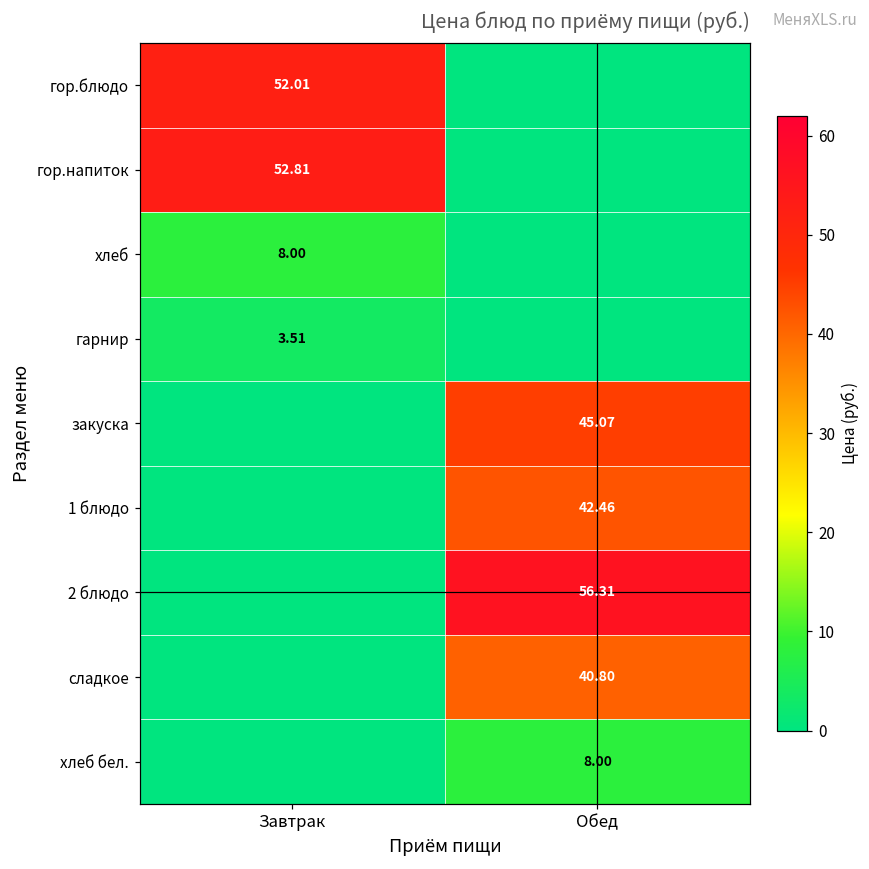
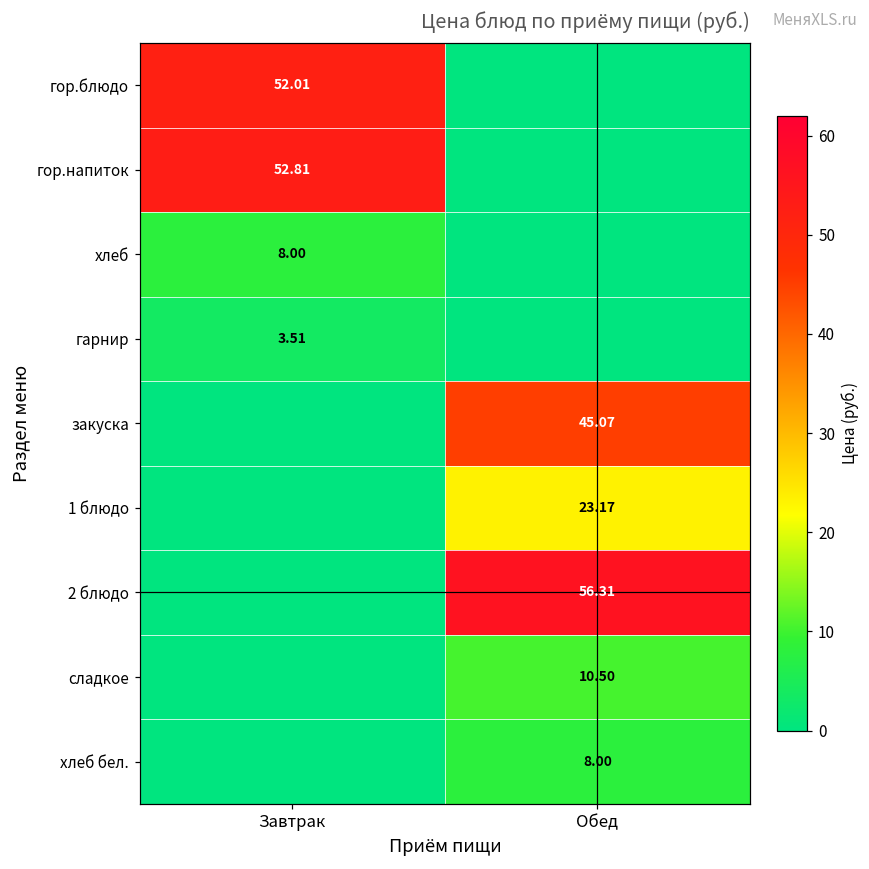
1 блюдо, Обед: 42.46 -> 23.17
сладкое, Обед: 40.80 -> 10.50
